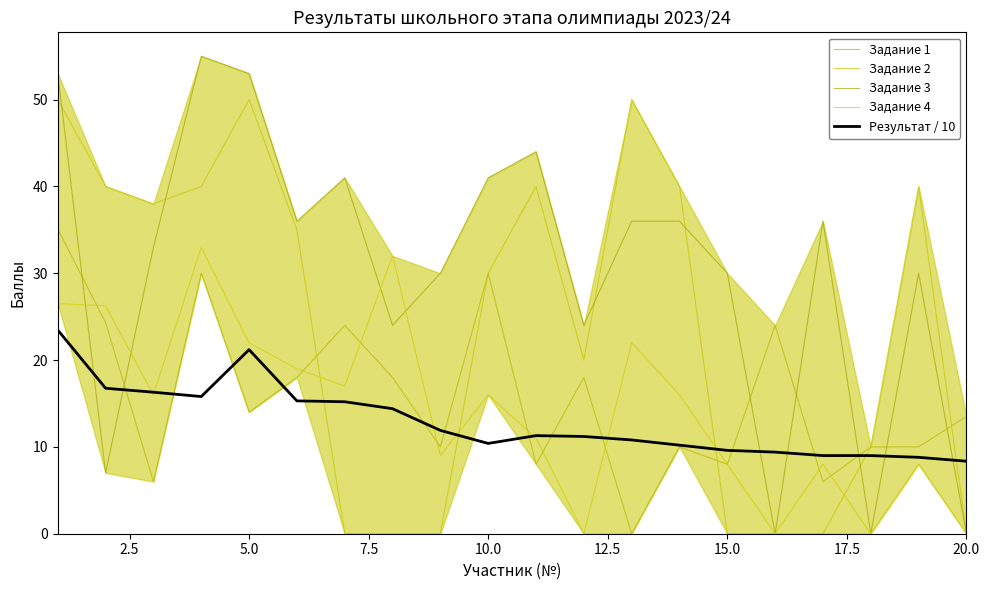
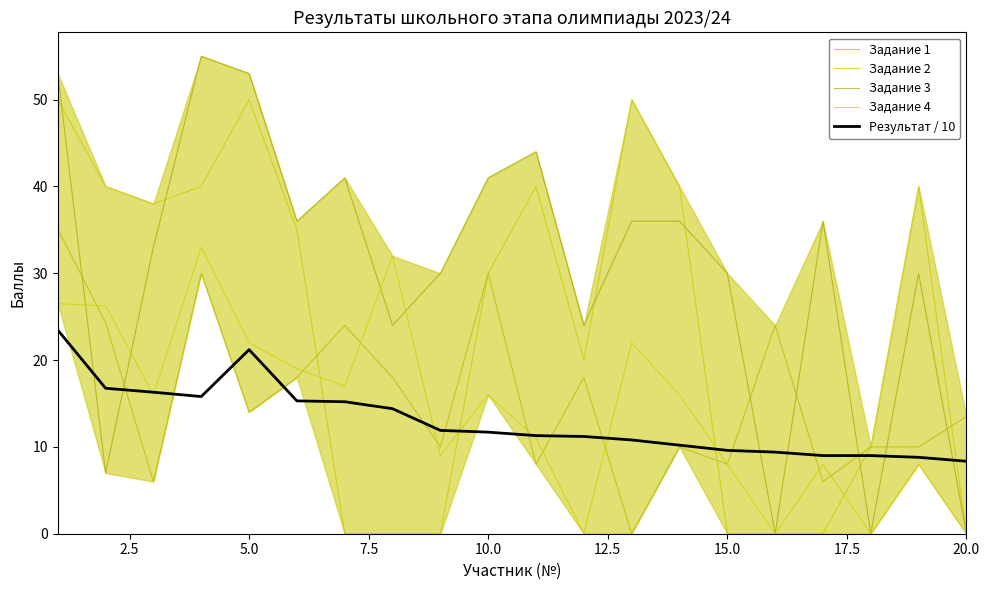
Результат / 10, 10.0: 10 -> 12
